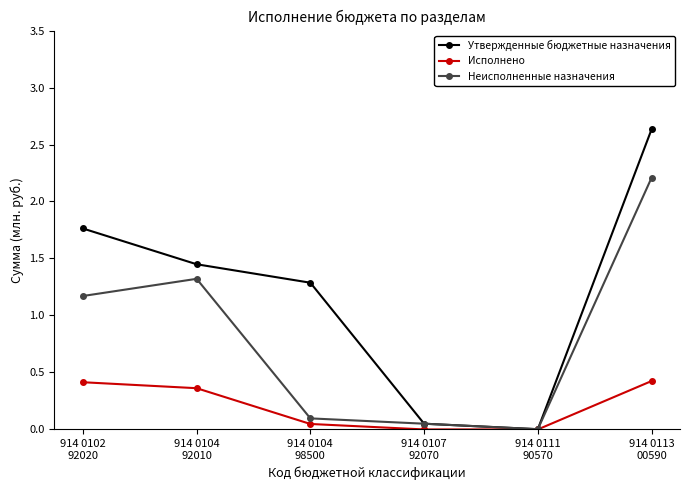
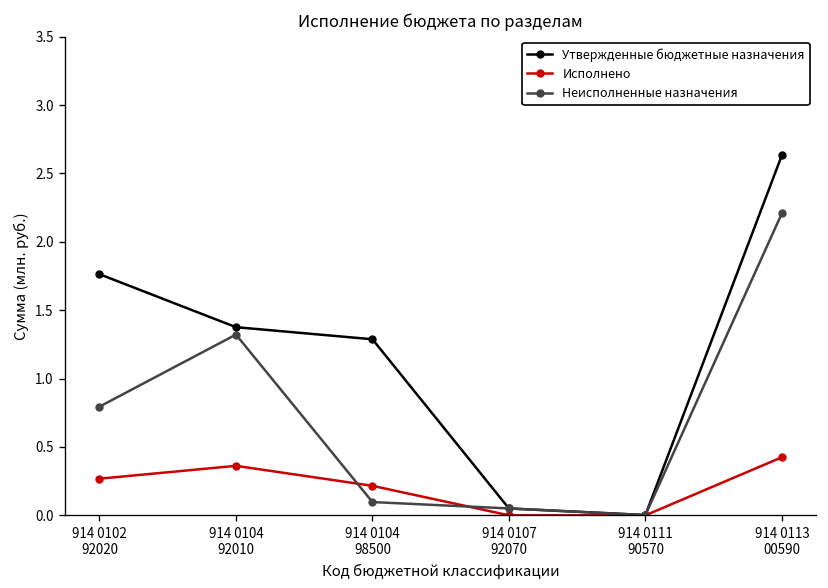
Исполнено, 914 0102 92020: 0.41 -> 0.27
Неисполненные назначения, 914 0102 92020: 1.17 -> 0.79
Утвержденные бюджетные назначения, 914 0104 92010: 1.45 -> 1.38
Исполнено, 914 0104 98500: 0.05 -> 0.22
